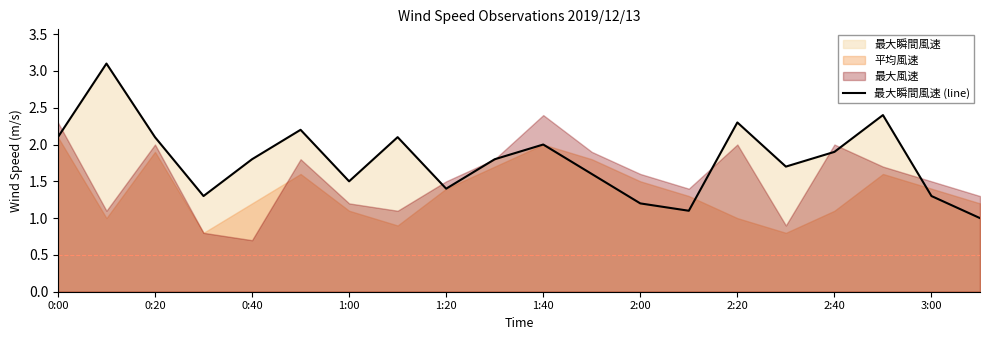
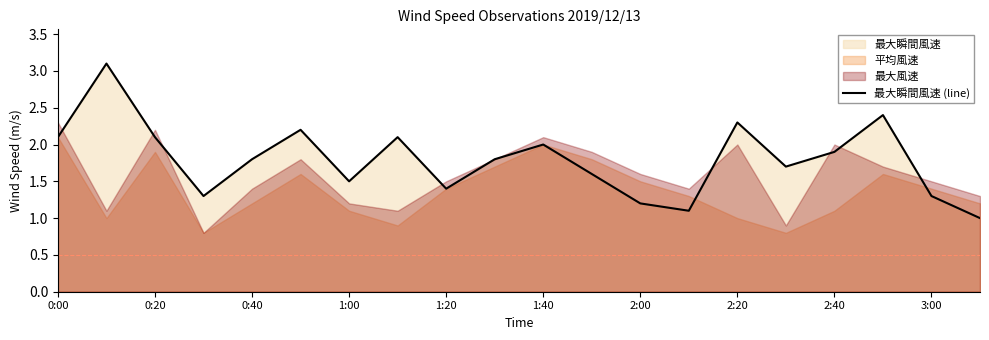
最大風速, 0:20: 2.0 -> 2.2
最大風速, 0:40: 0.7 -> 1.4
最大風速, 1:40: 2.4 -> 2.1
